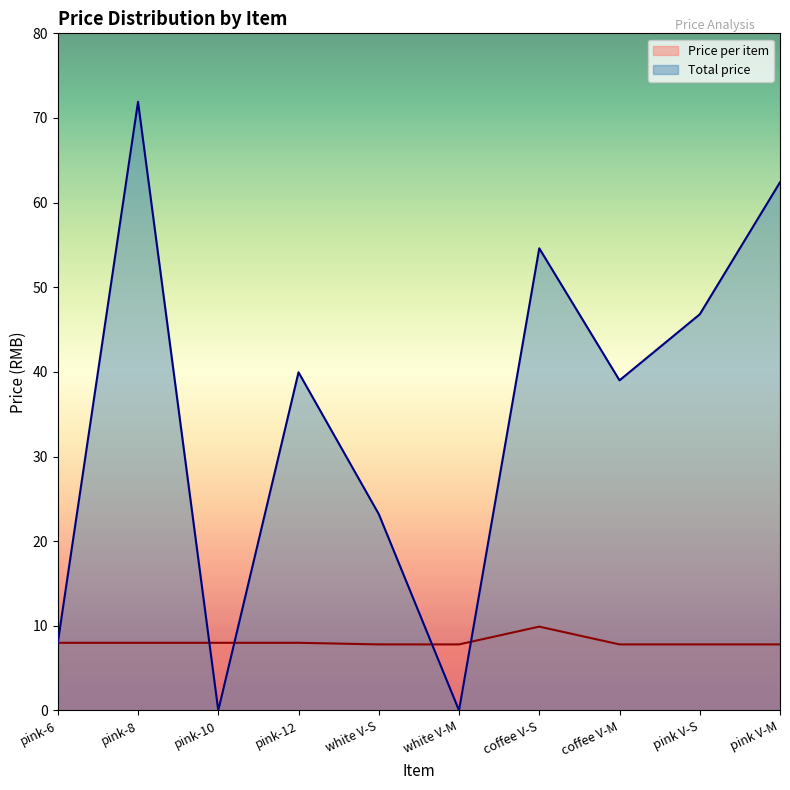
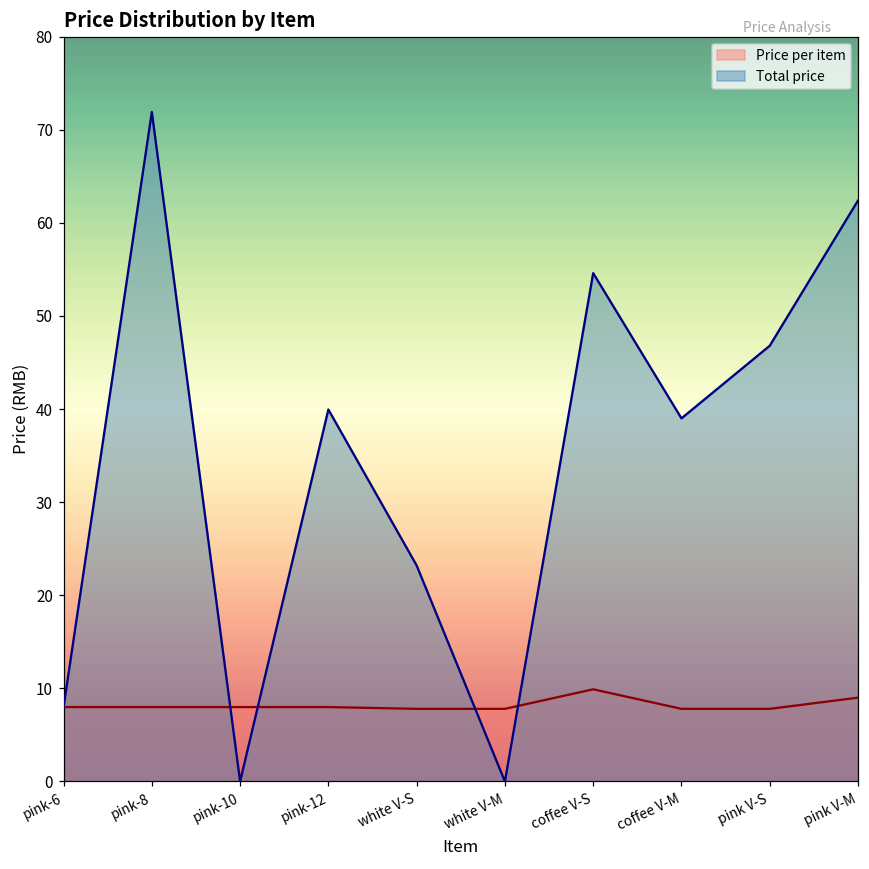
Price per item, pink V-M: 8 -> 9
